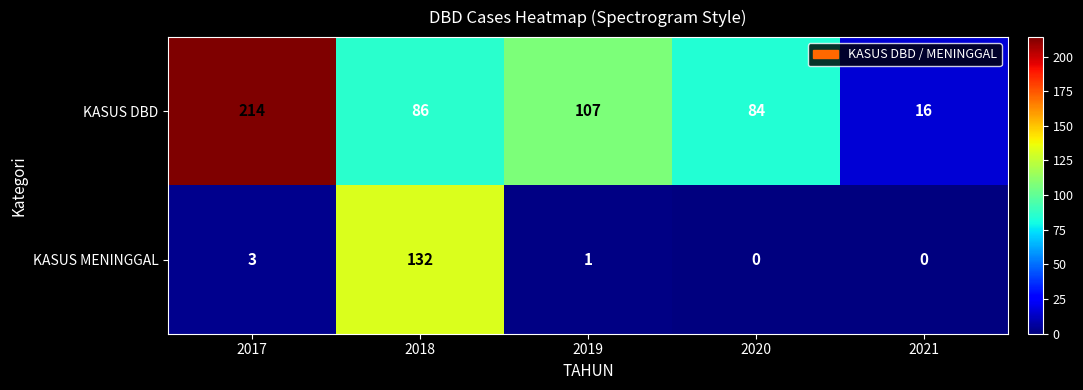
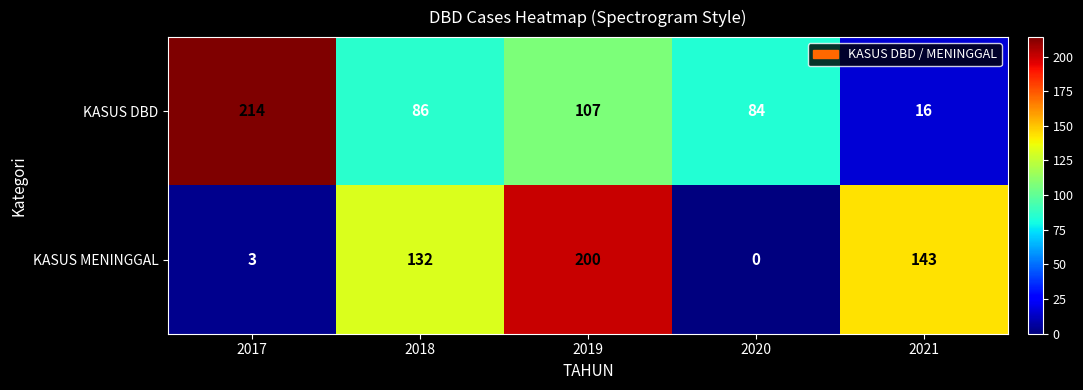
KASUS MENINGGAL, 2019: 1 -> 200
KASUS MENINGGAL, 2021: 0 -> 143
